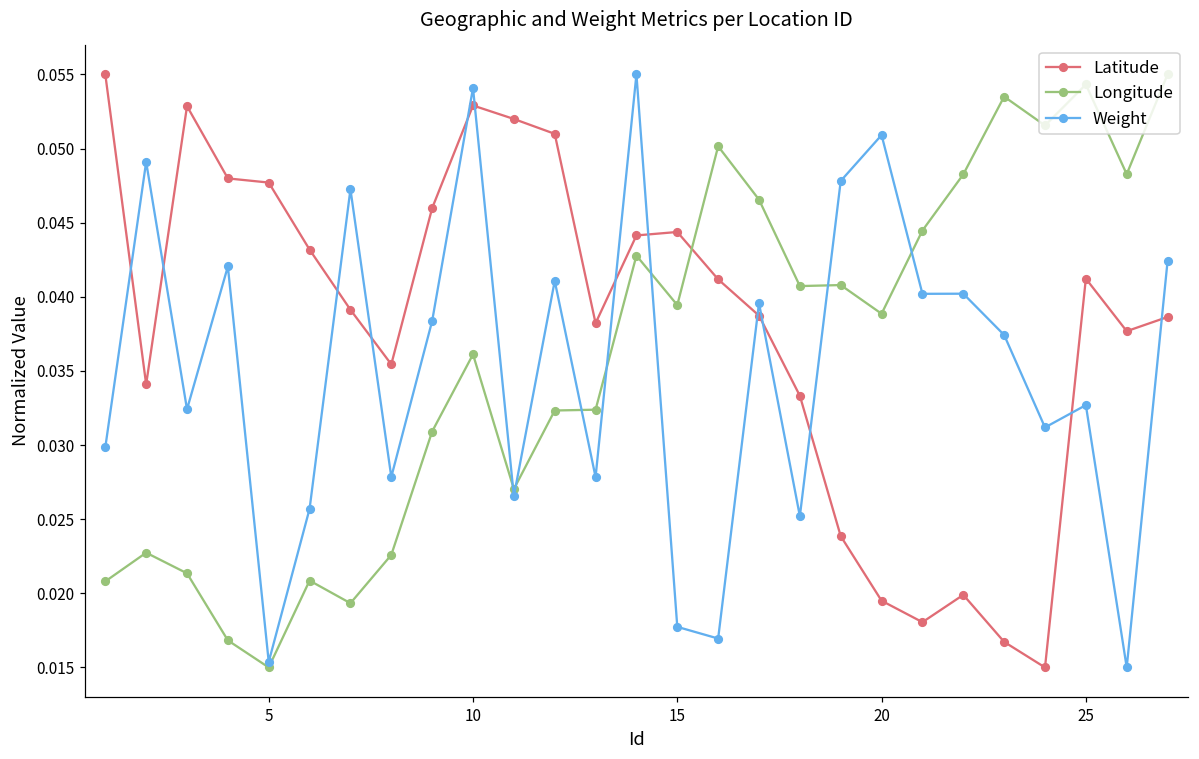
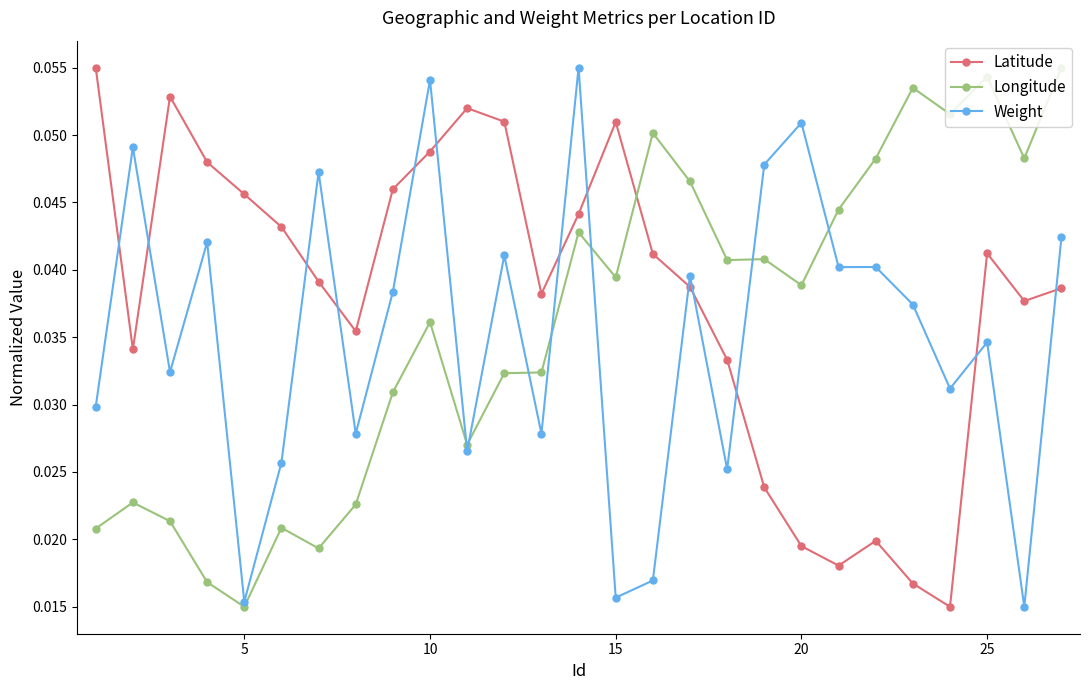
Latitude, 5: 0.0477 -> 0.0456
Latitude, 10: 0.0529 -> 0.0488
Latitude, 15: 0.0444 -> 0.0510
Weight, 15: 0.0177 -> 0.0157
Weight, 25: 0.0327 -> 0.0346
